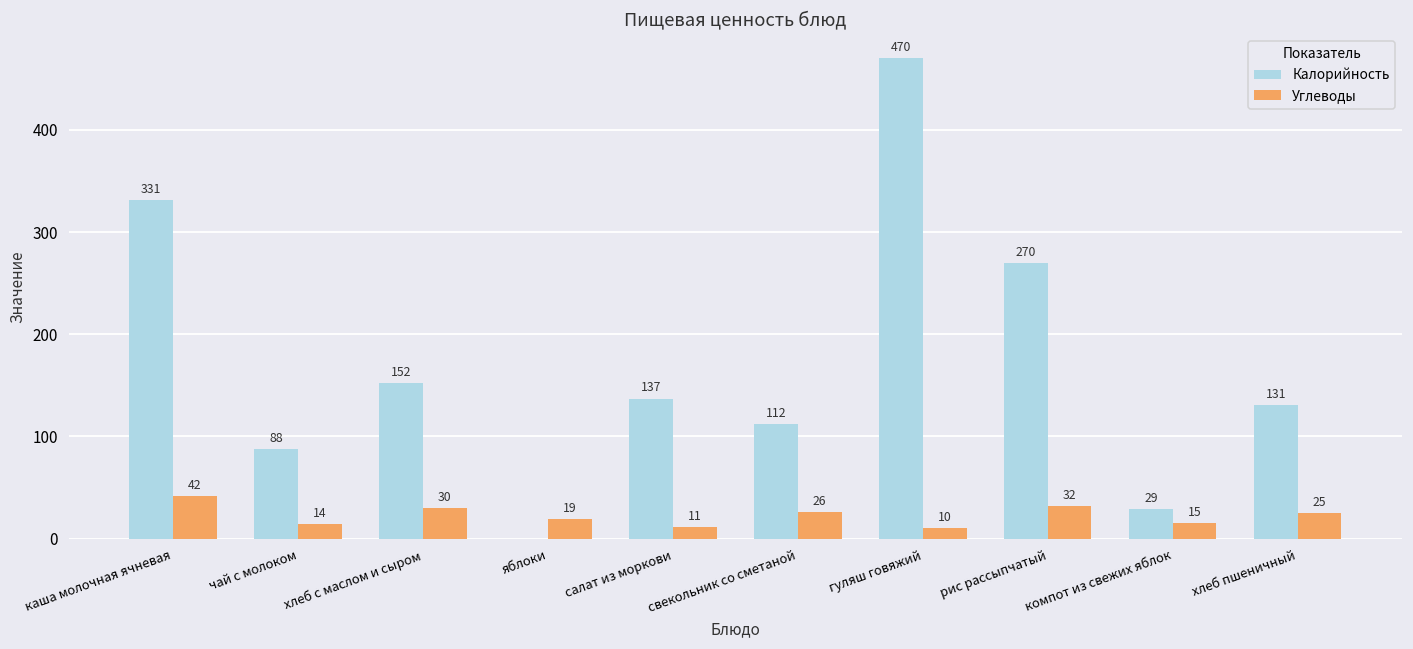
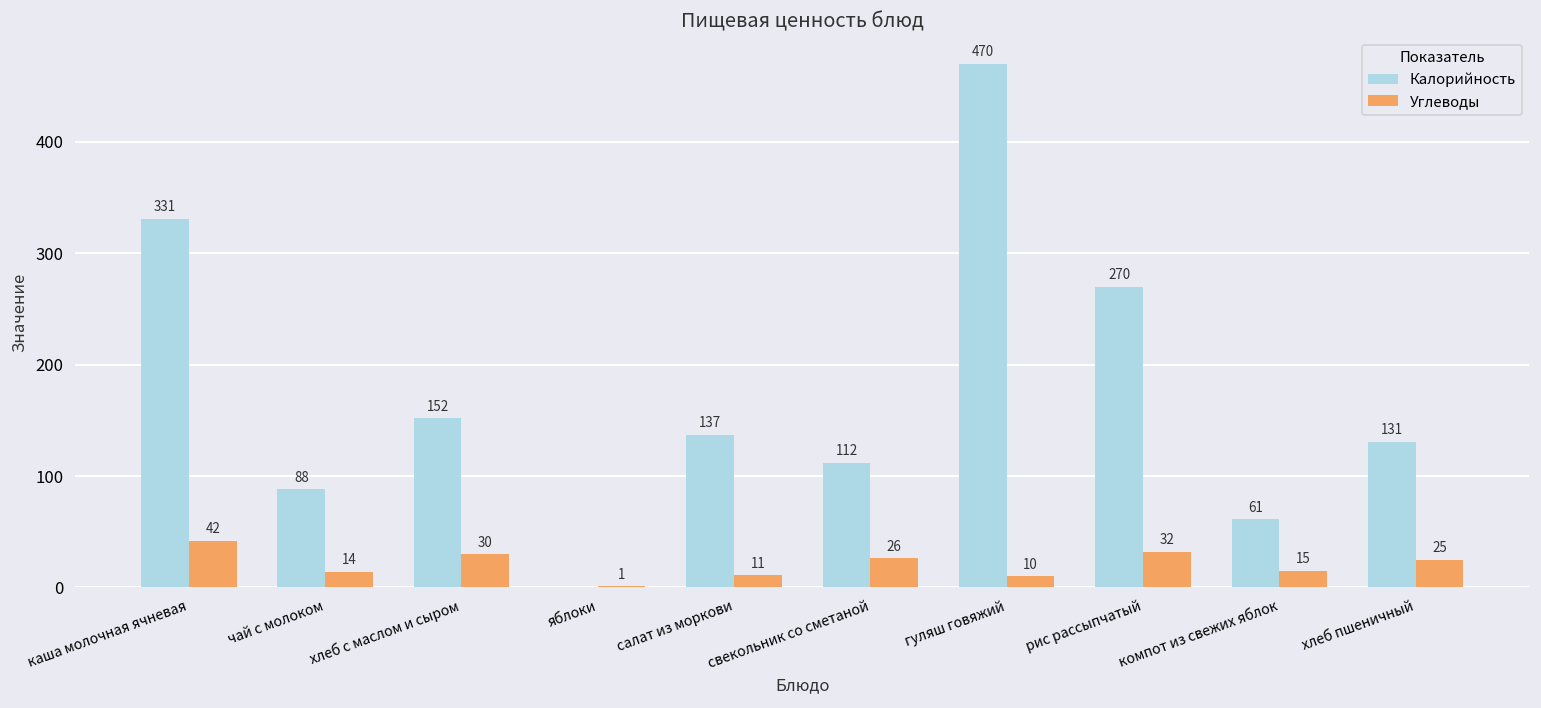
Углеводы, яблоки: 19 -> 1
Калорийность, компот из свежих яблок: 29 -> 61
